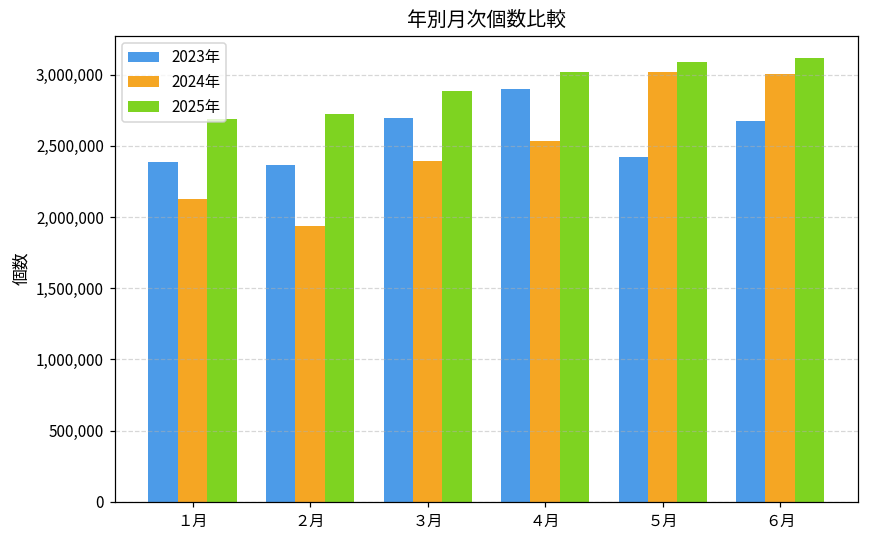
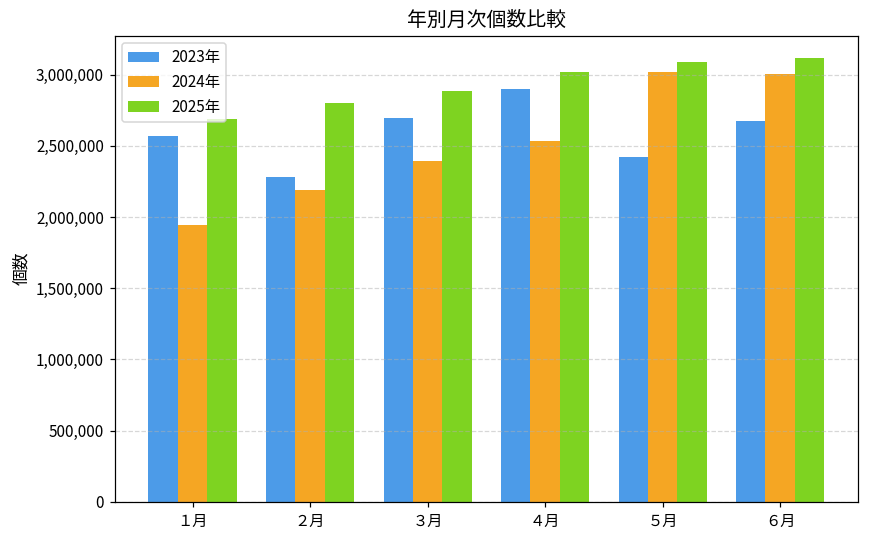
2023年, １月: 2,390,000 -> 2,570,000
2024年, １月: 2,130,000 -> 1,940,000
2023年, ２月: 2,360,000 -> 2,280,000
2024年, ２月: 1,940,000 -> 2,190,000
2025年, ２月: 2,720,000 -> 2,800,000
